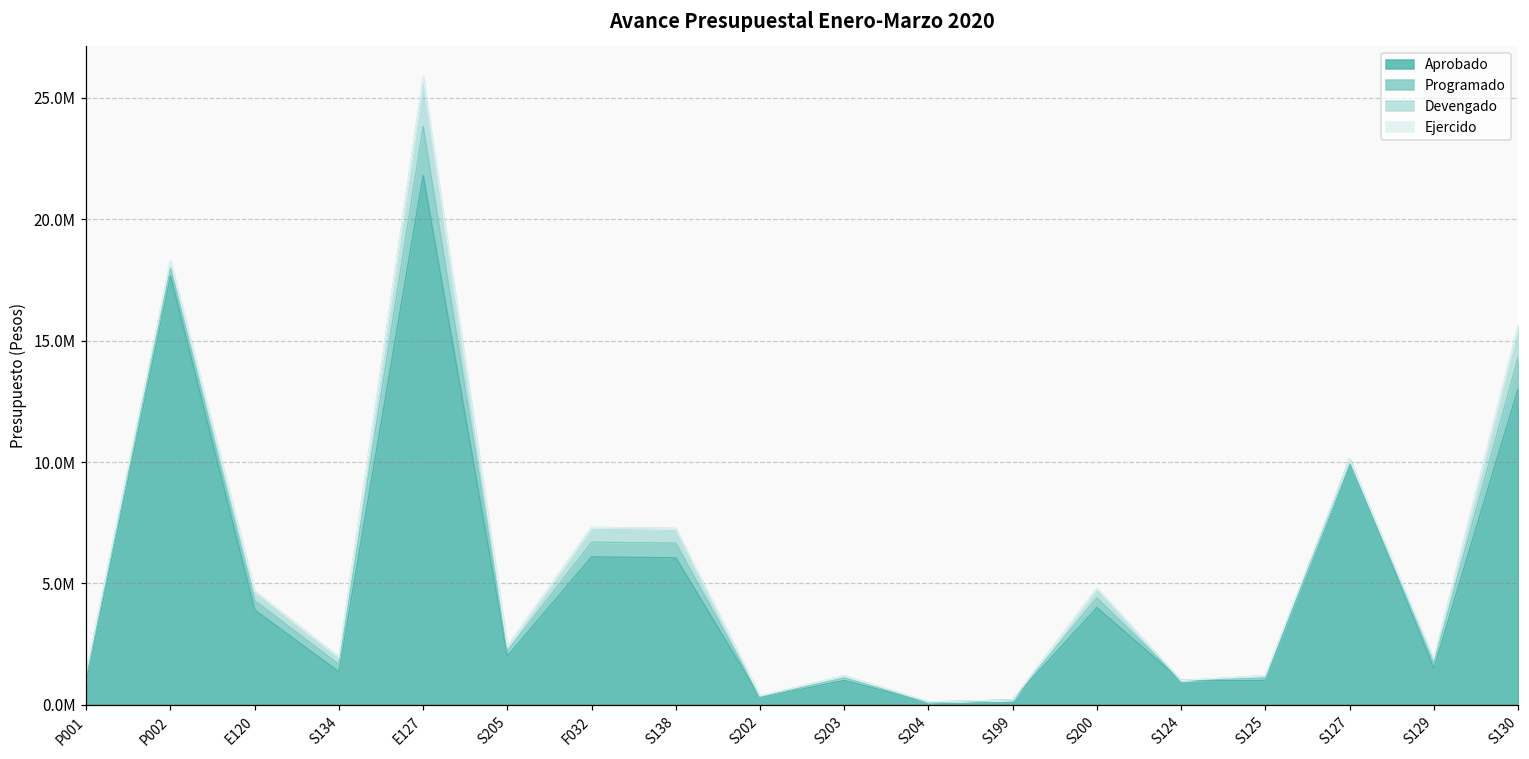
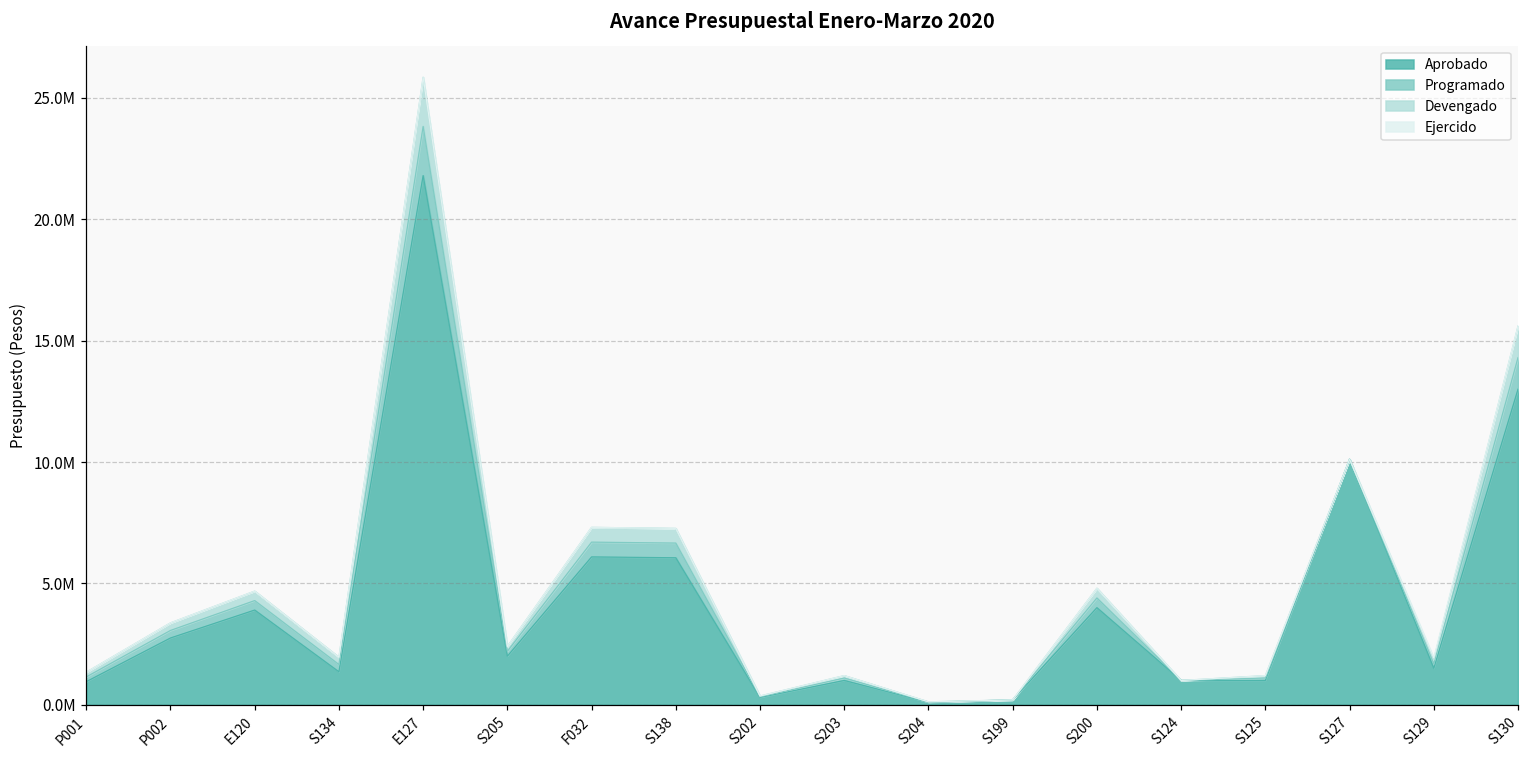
Aprobado, P002: 17700000 -> 2800000
